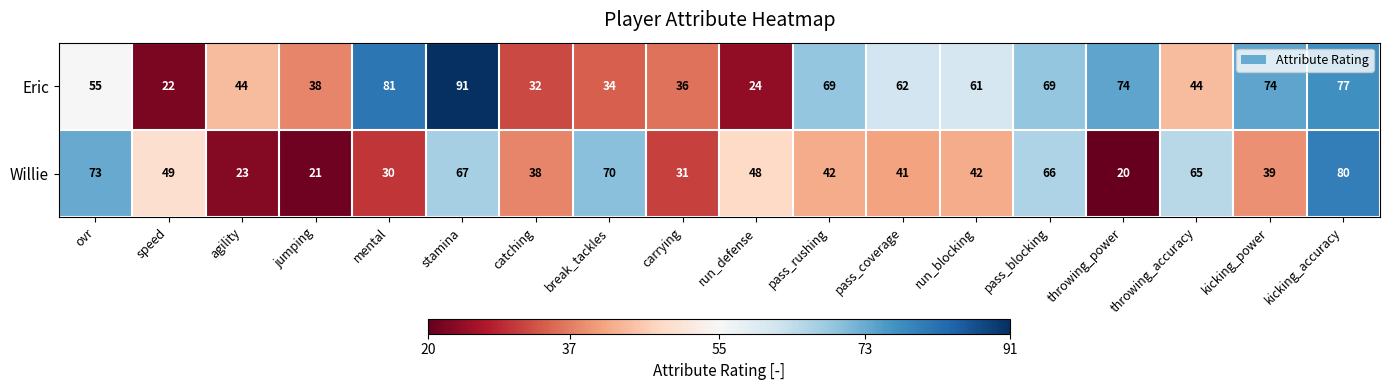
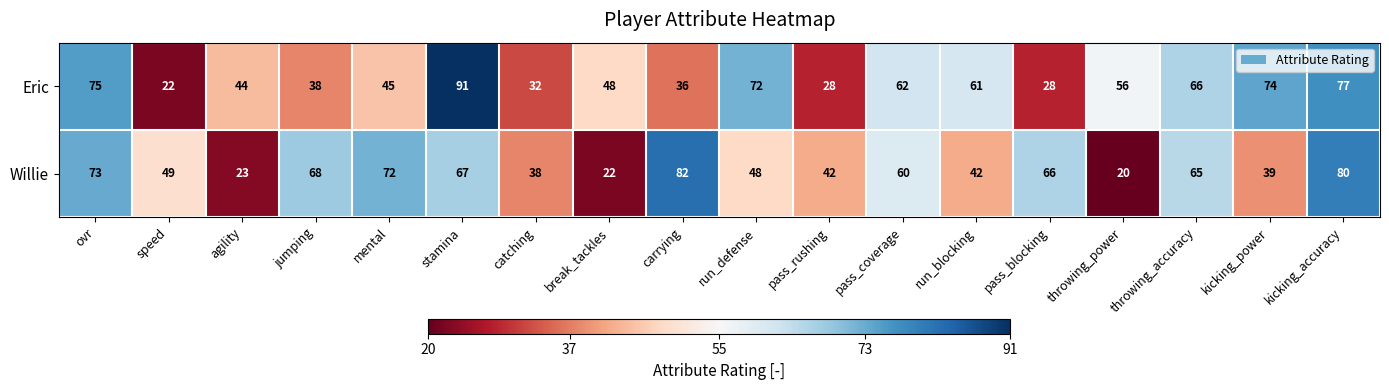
Eric, ovr: 55 -> 75
Eric, mental: 81 -> 45
Eric, break_tackles: 34 -> 48
Eric, run_defense: 24 -> 72
Eric, pass_rushing: 69 -> 28
Eric, pass_blocking: 69 -> 28
Eric, throwing_power: 74 -> 56
Eric, throwing_accuracy: 44 -> 66
Willie, jumping: 21 -> 68
Willie, mental: 30 -> 72
Willie, break_tackles: 70 -> 22
Willie, carrying: 31 -> 82
Willie, pass_coverage: 41 -> 60
